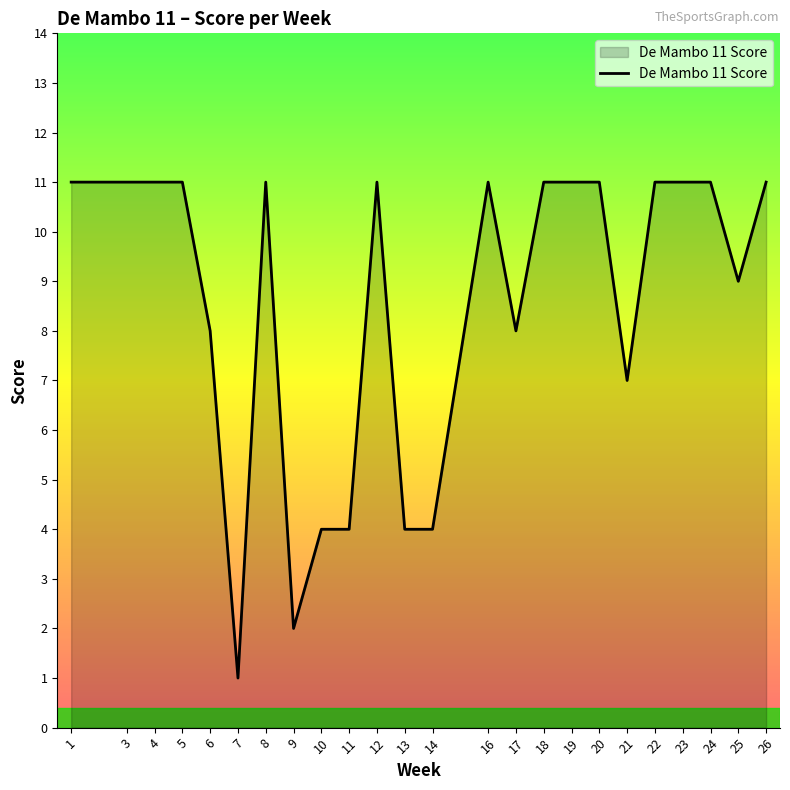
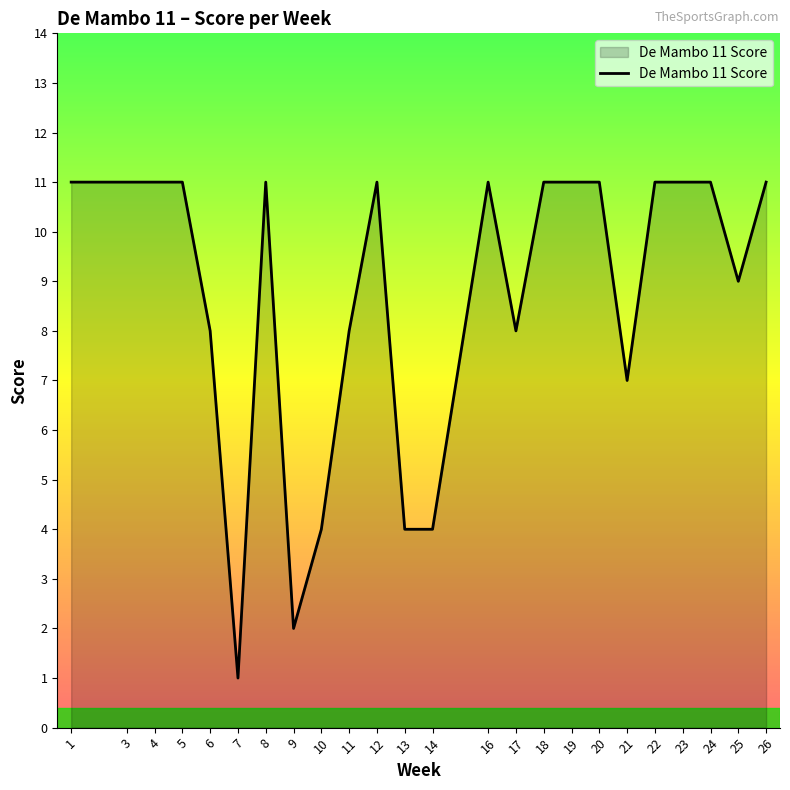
11: 4 -> 8
